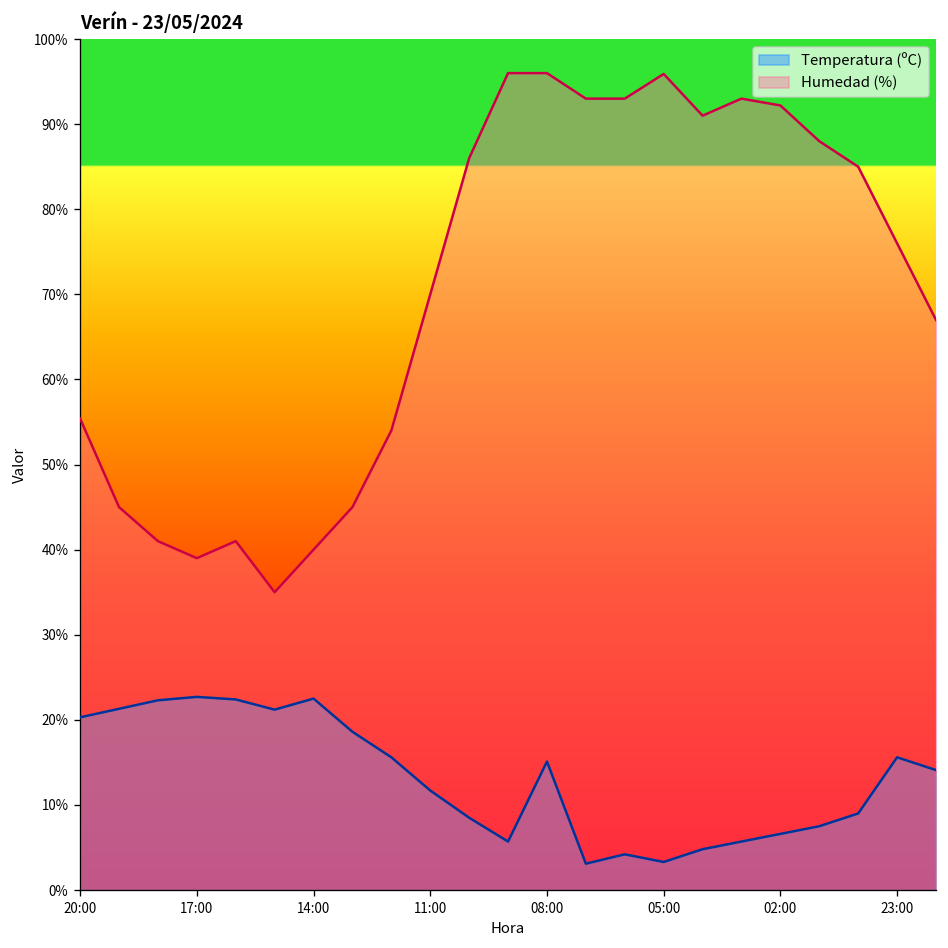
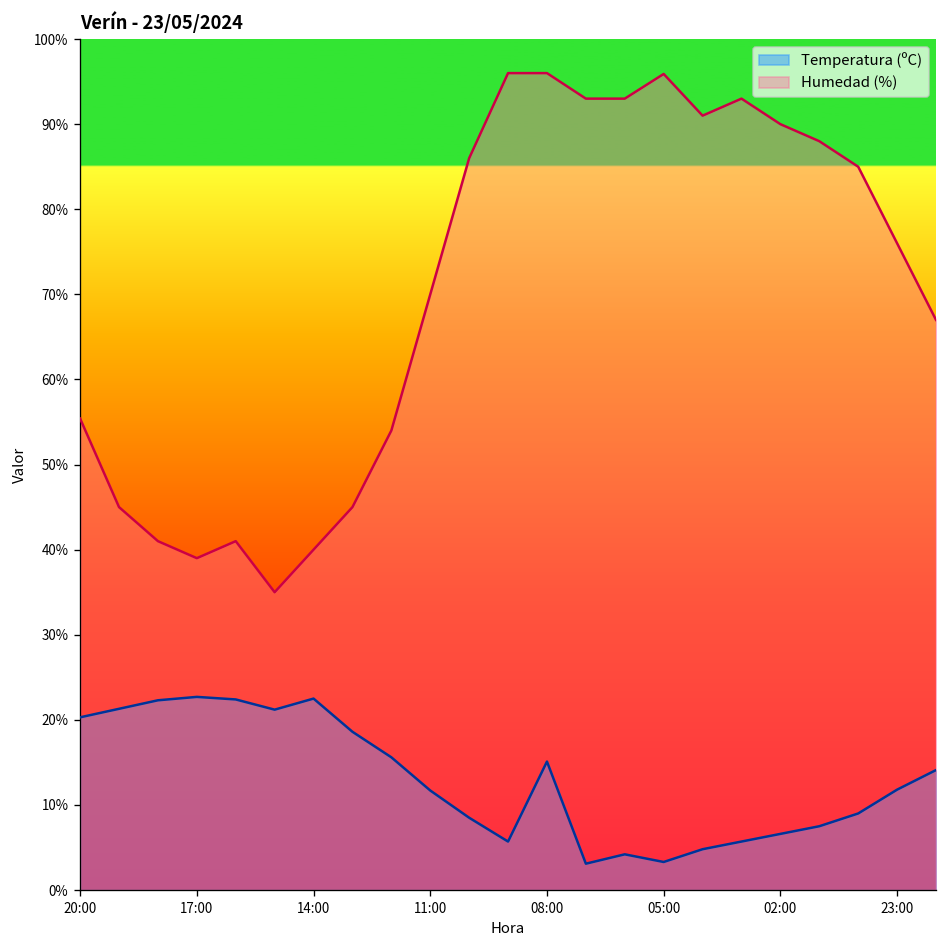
Humedad (%), 02:00: 92% -> 90%
Temperatura (ºC), 23:00: 16% -> 12%
